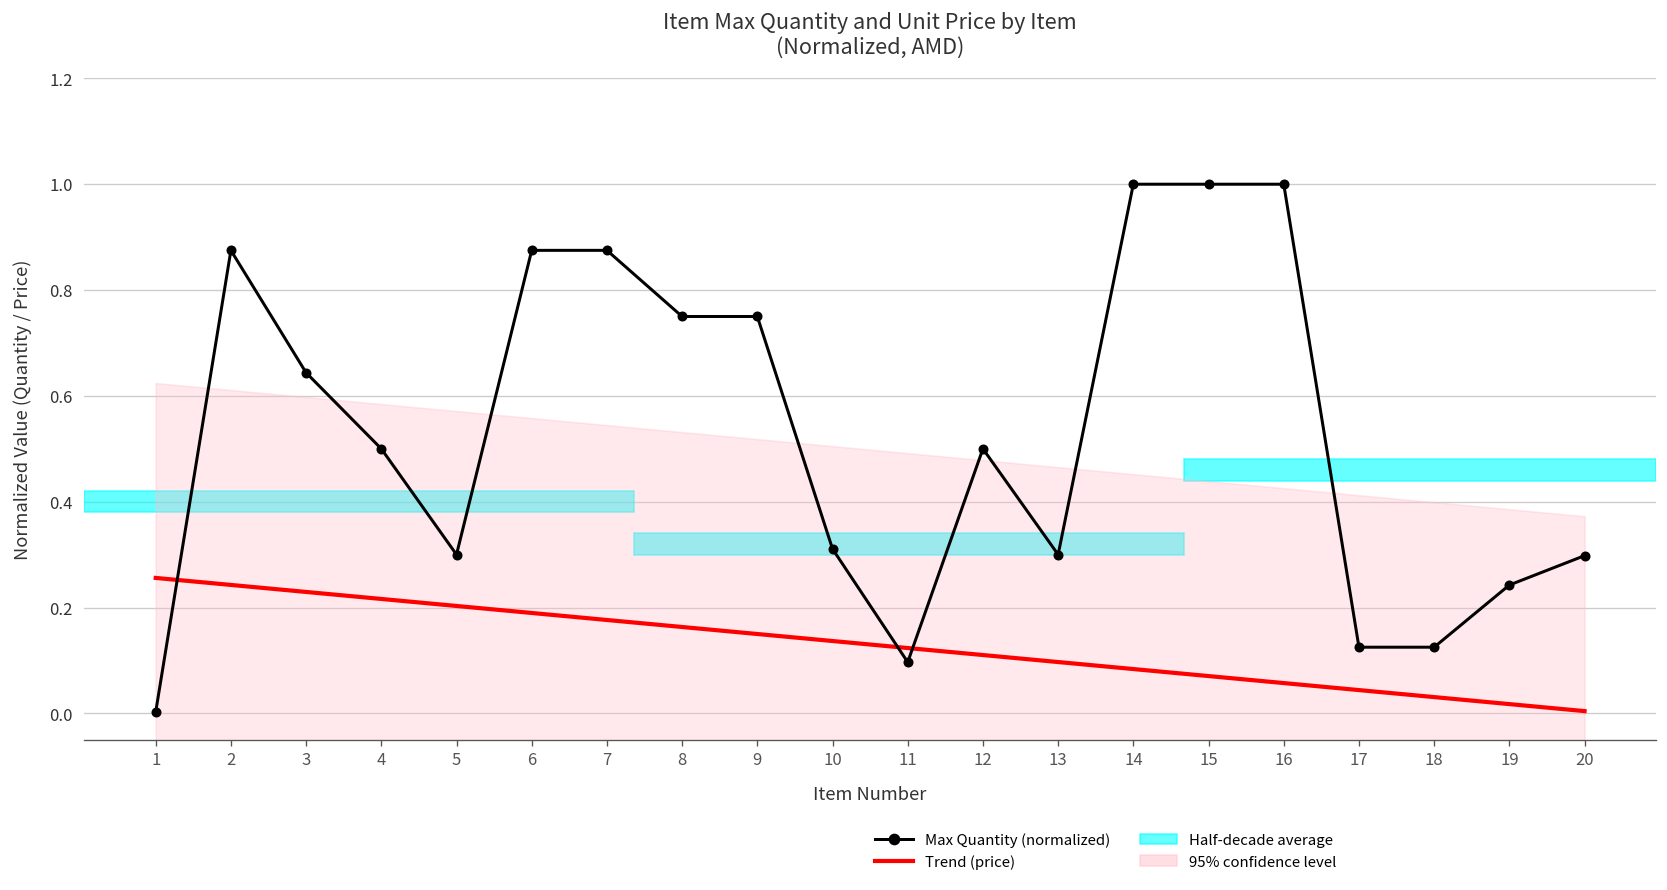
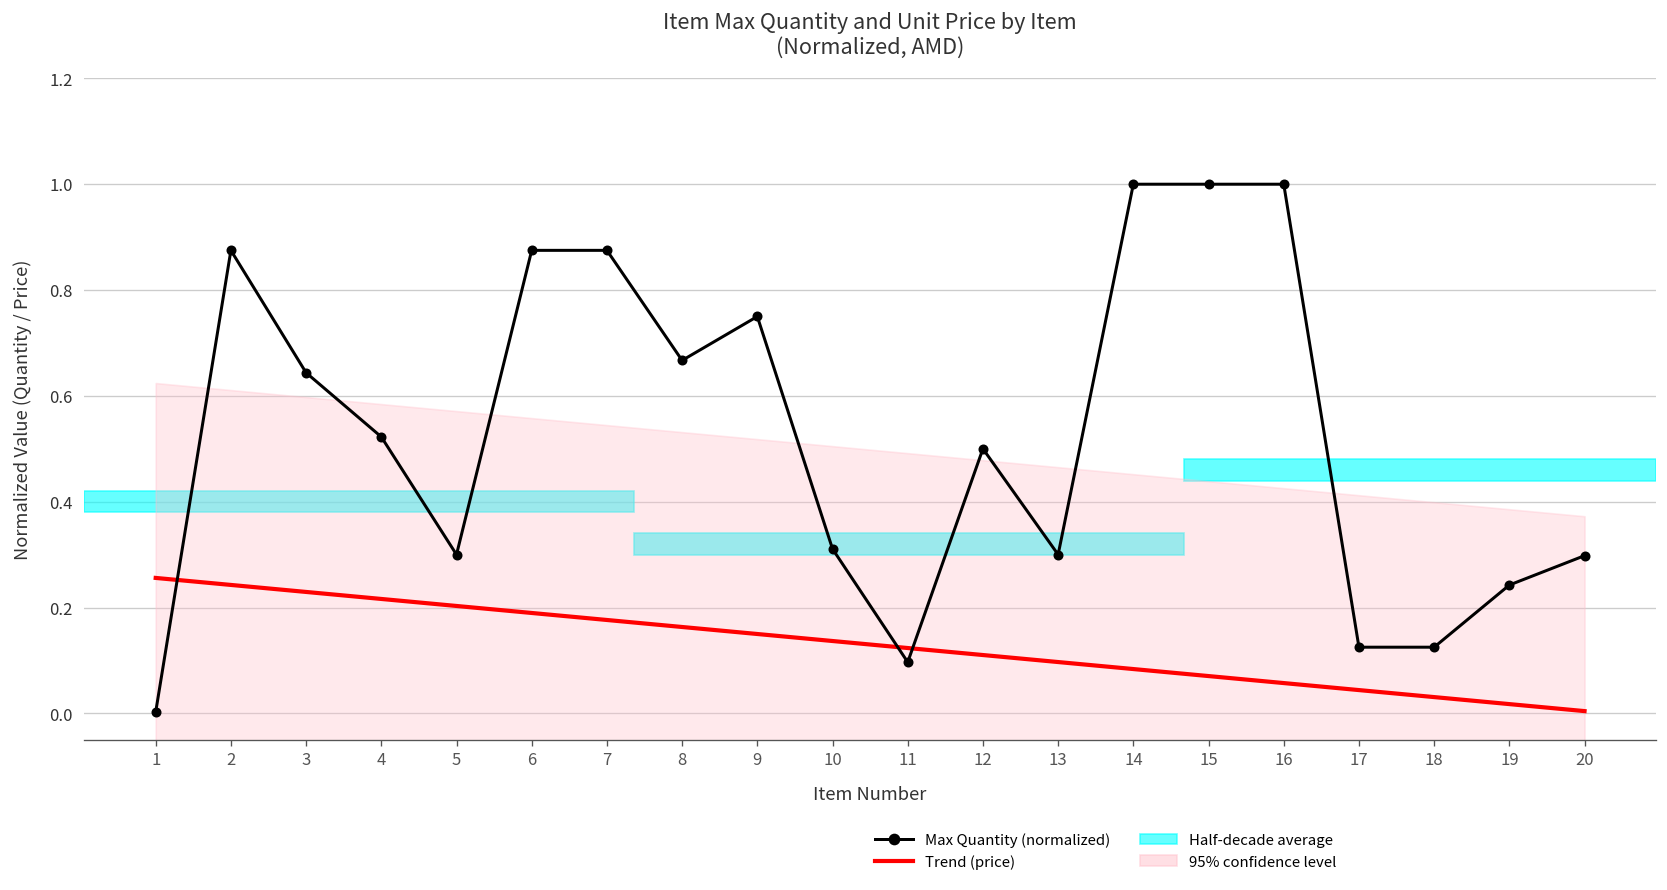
Max Quantity (normalized), 4: 0.50 -> 0.52
Max Quantity (normalized), 8: 0.75 -> 0.67
